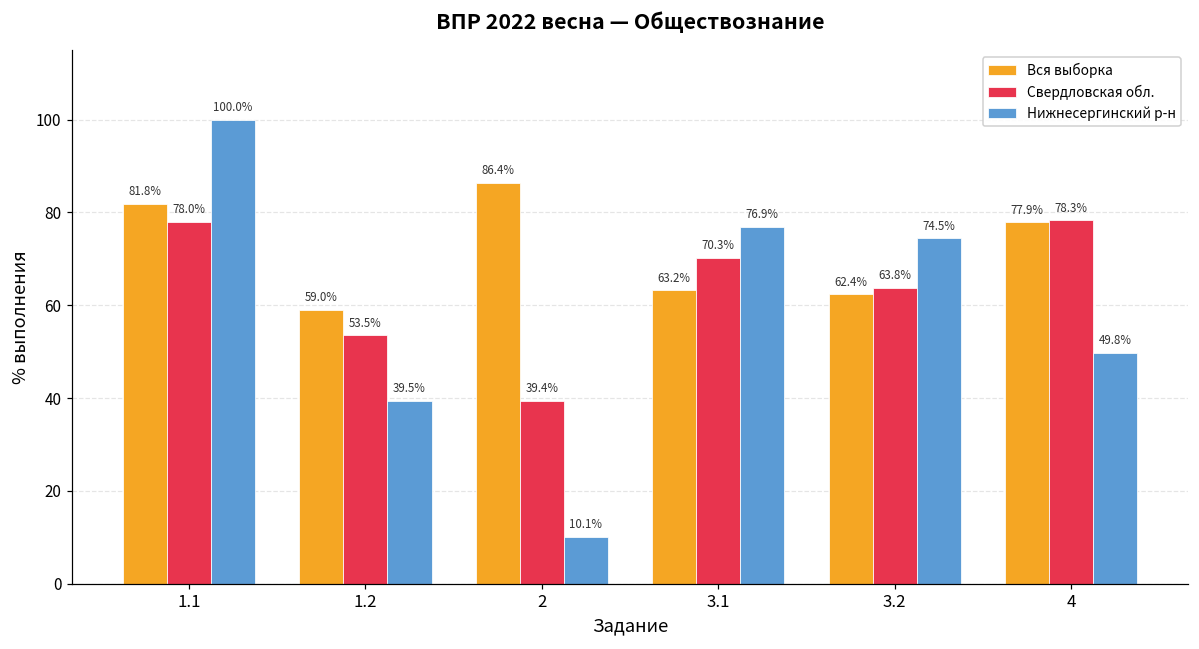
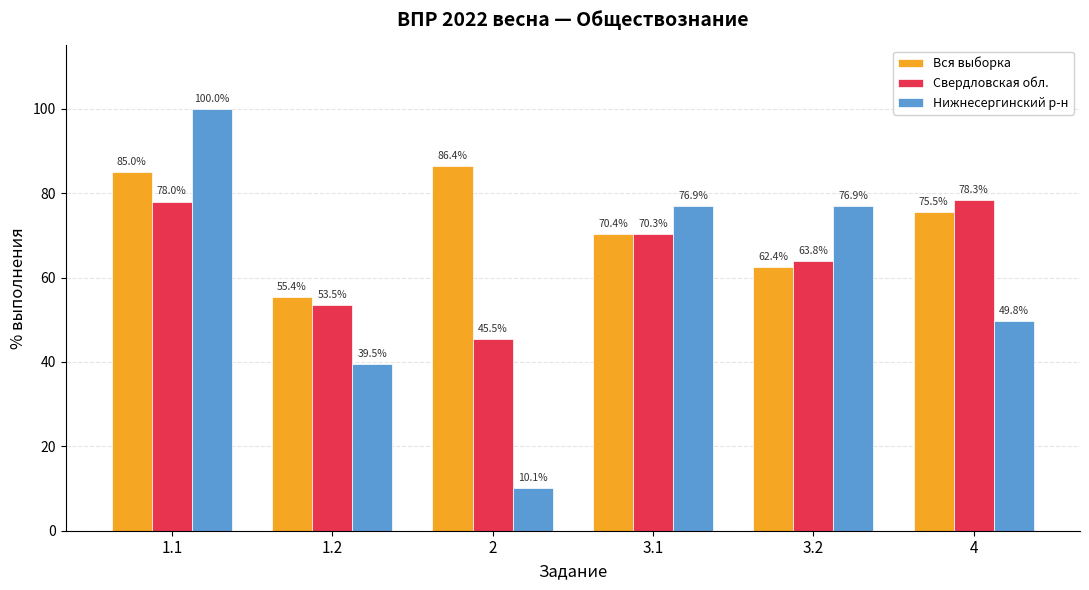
Вся выборка, 1.1: 81.8% -> 85.0%
Вся выборка, 1.2: 59.0% -> 55.4%
Свердловская обл., 2: 39.4% -> 45.5%
Вся выборка, 3.1: 63.2% -> 70.4%
Нижнесергинский р-н, 3.2: 74.5% -> 76.9%
Вся выборка, 4: 77.9% -> 75.5%
